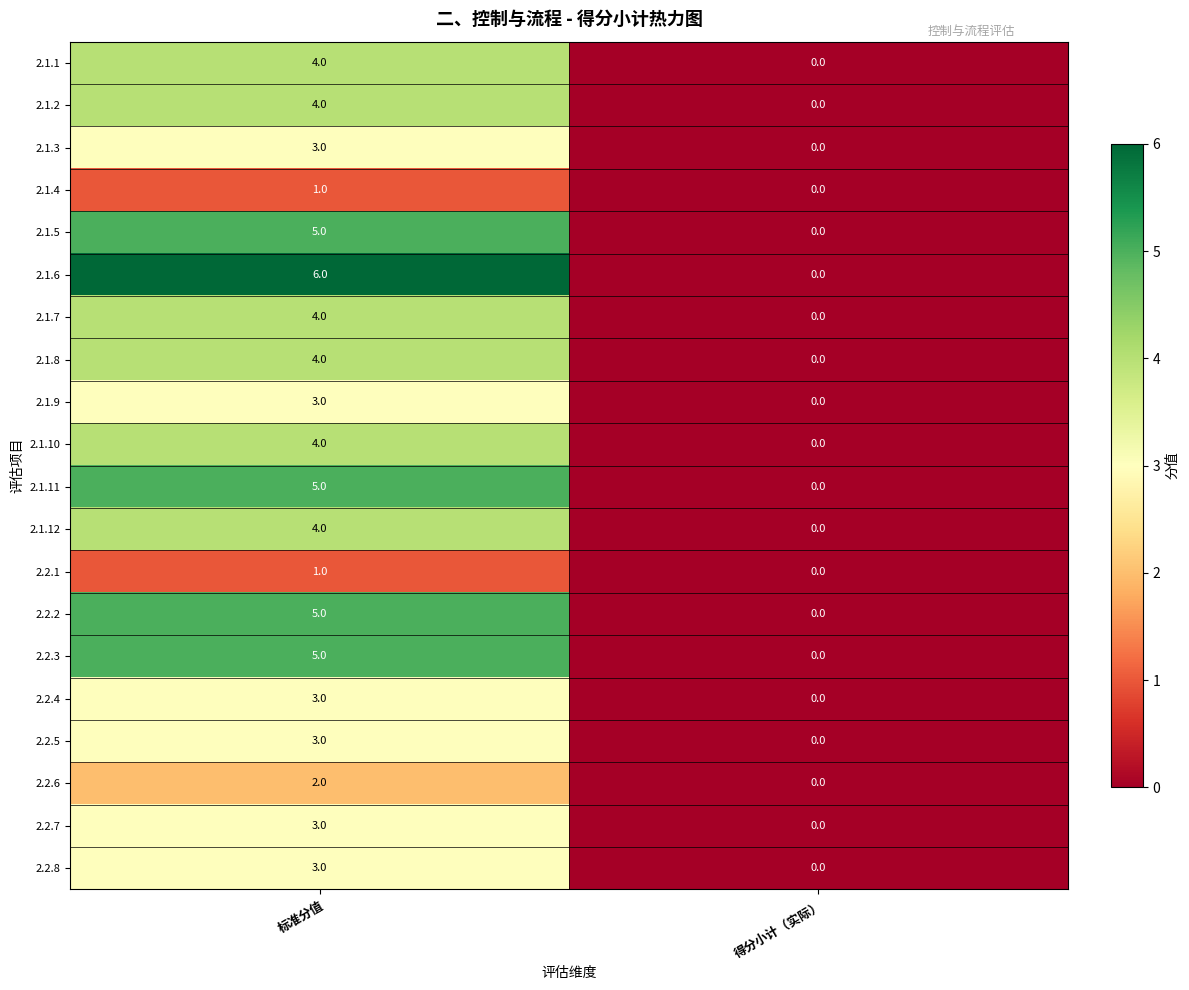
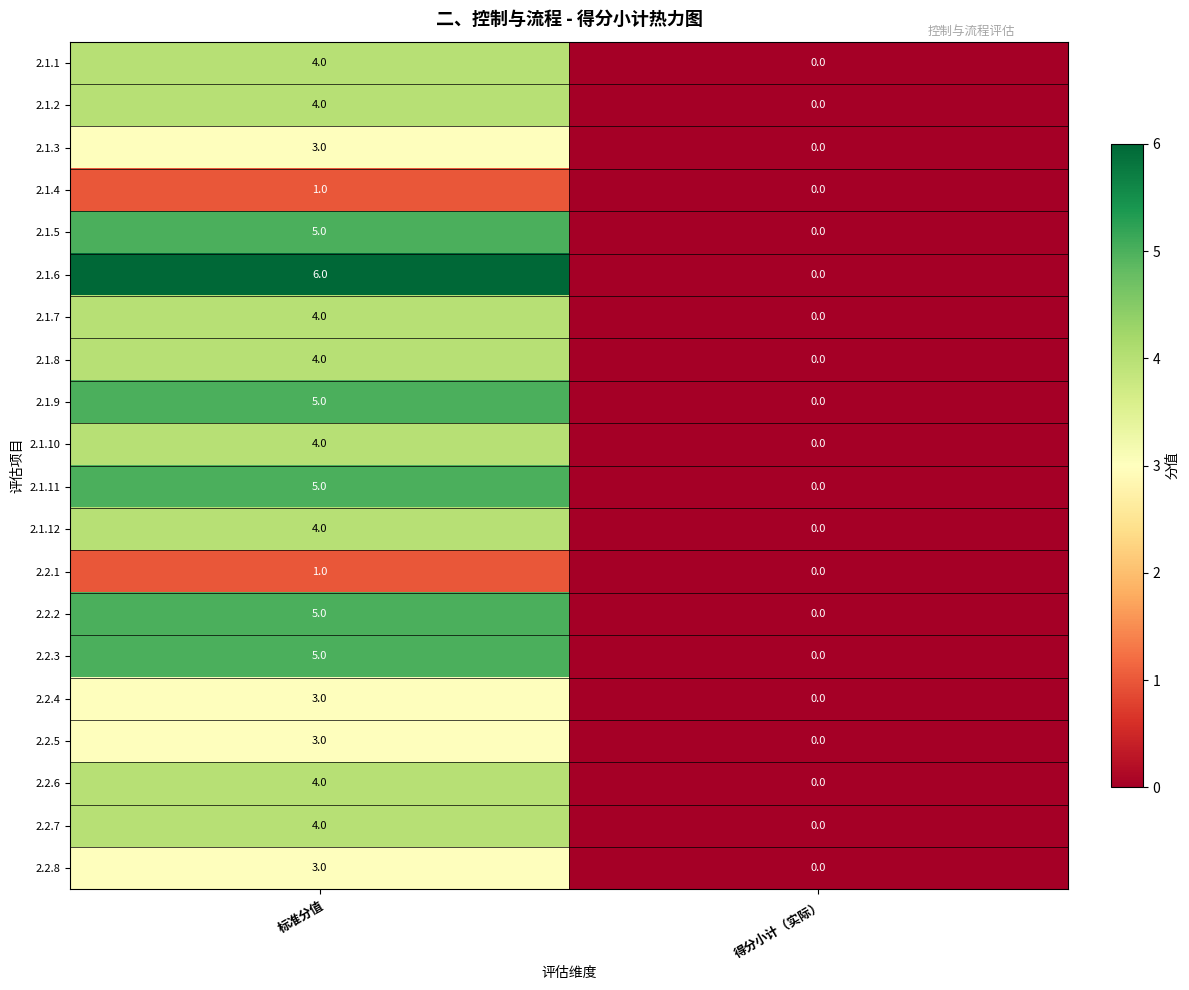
2.1.9, 标准分值: 3.0 -> 5.0
2.2.6, 标准分值: 2.0 -> 4.0
2.2.7, 标准分值: 3.0 -> 4.0
